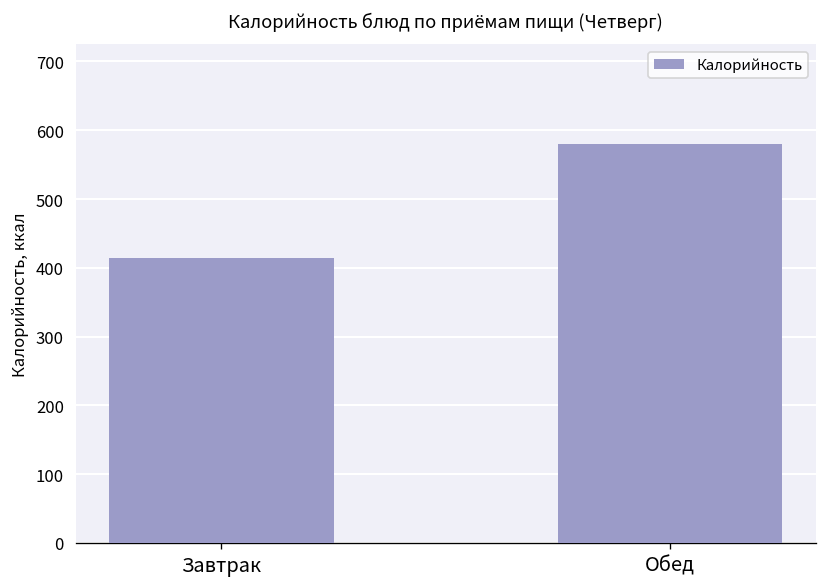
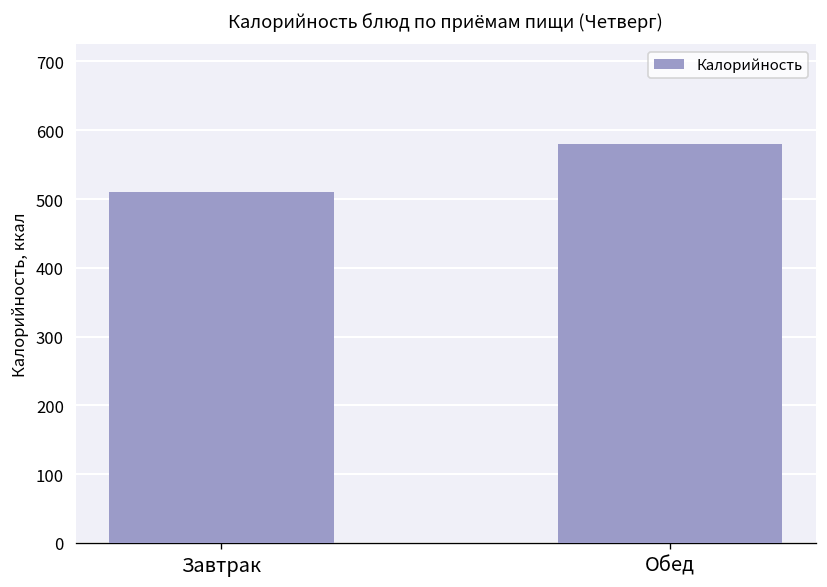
Завтрак: 410 -> 510
